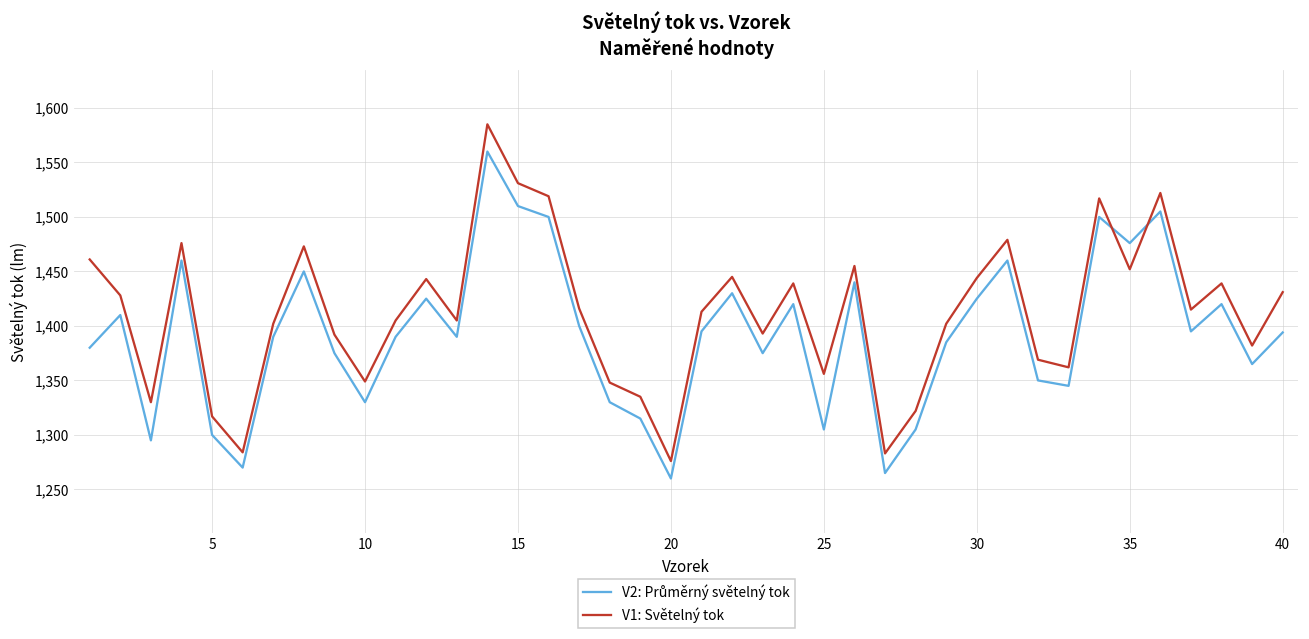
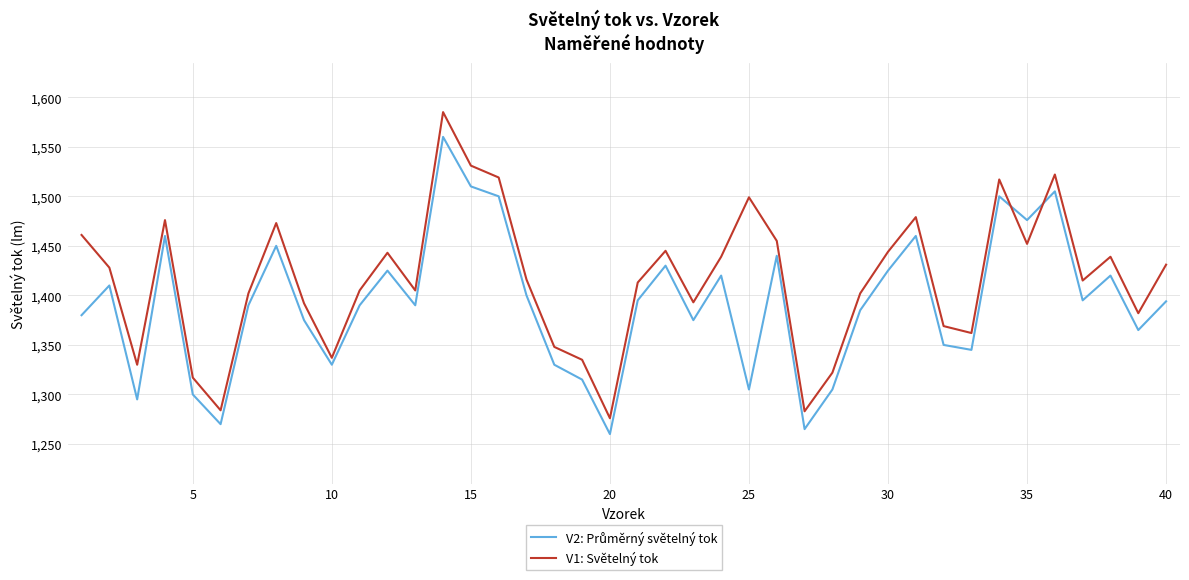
V1: Světelný tok, 10: 1,350 -> 1,340
V1: Světelný tok, 25: 1,360 -> 1,500
